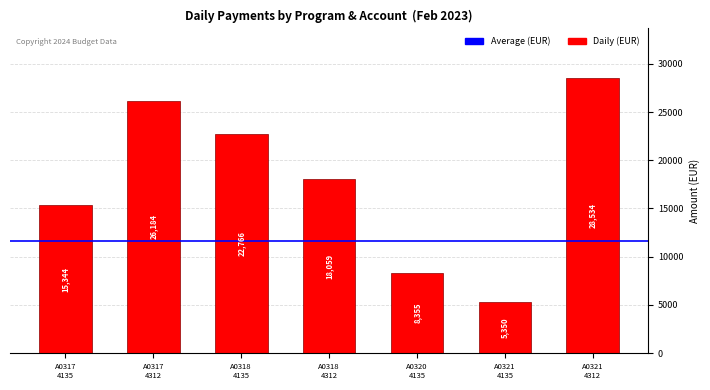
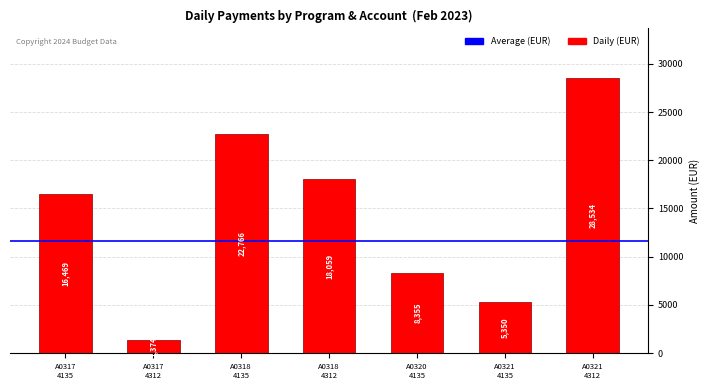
A0317 4135: 15,344 -> 16,469
A0317 4312: 26,184 -> 1,374
